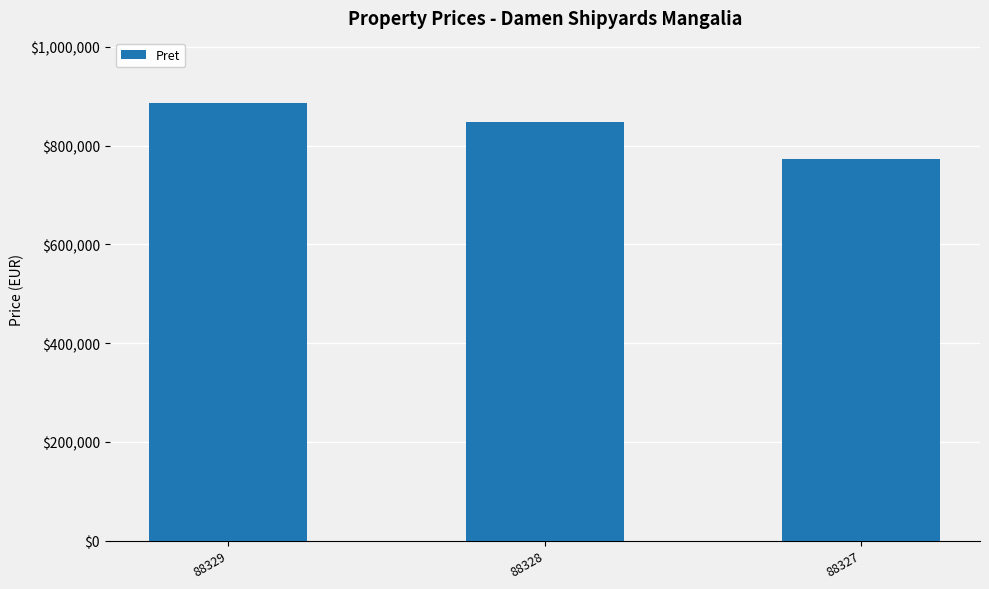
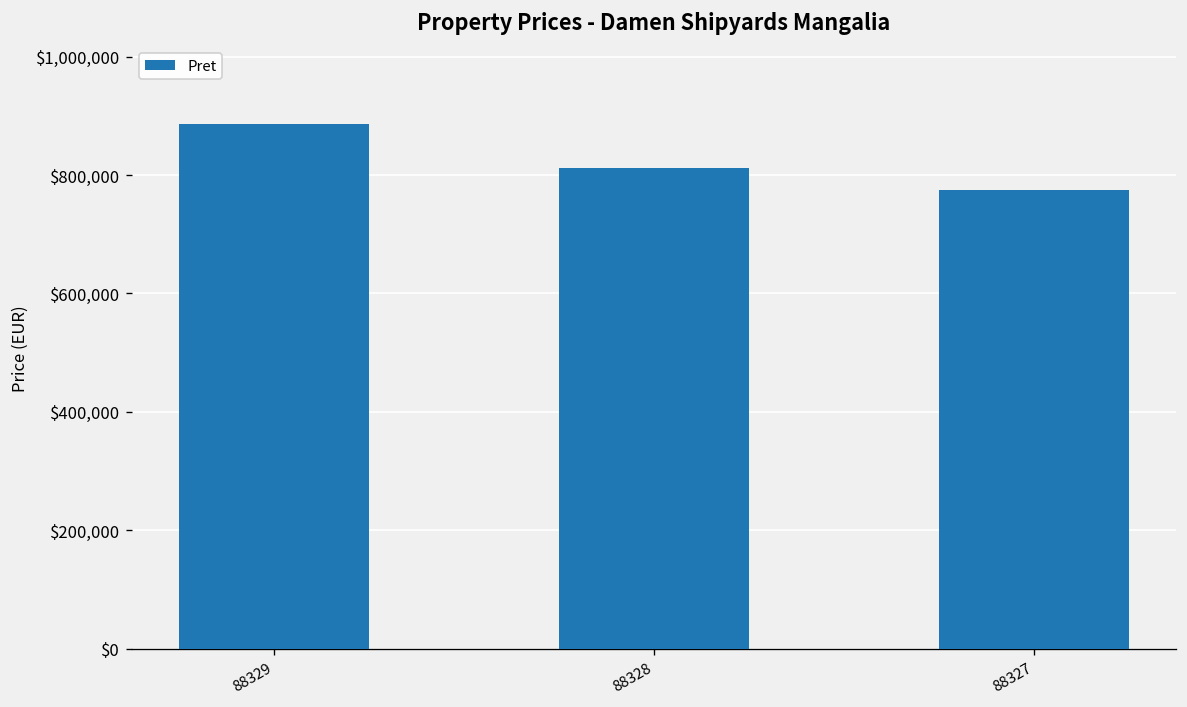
88328: $850,000 -> $810,000
